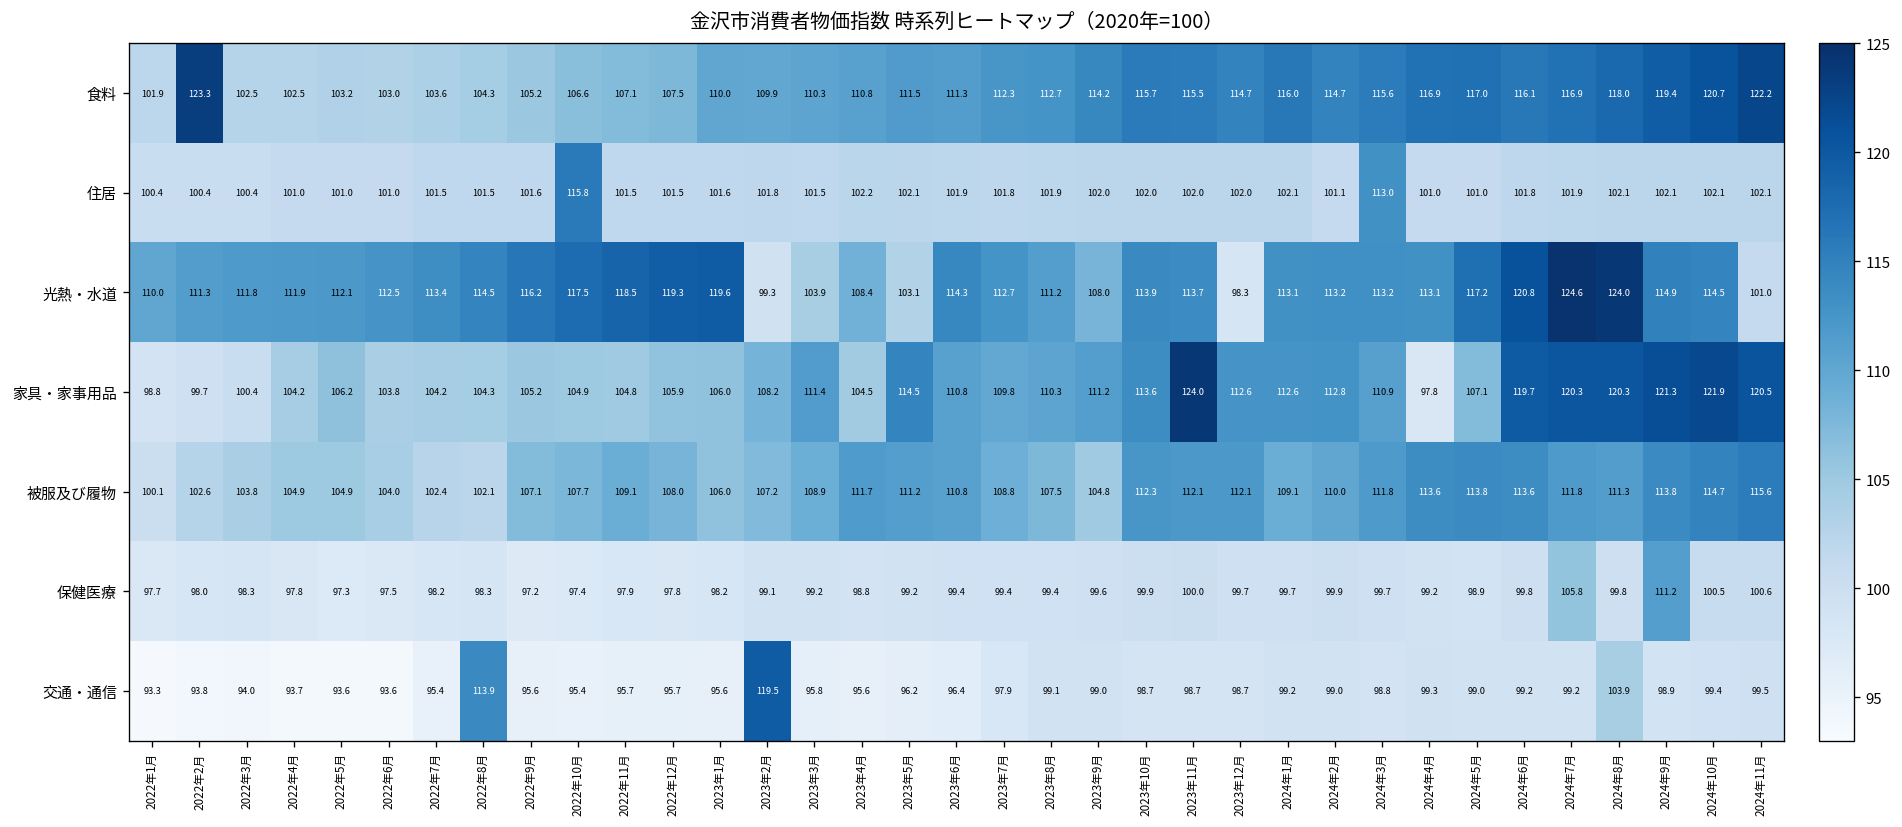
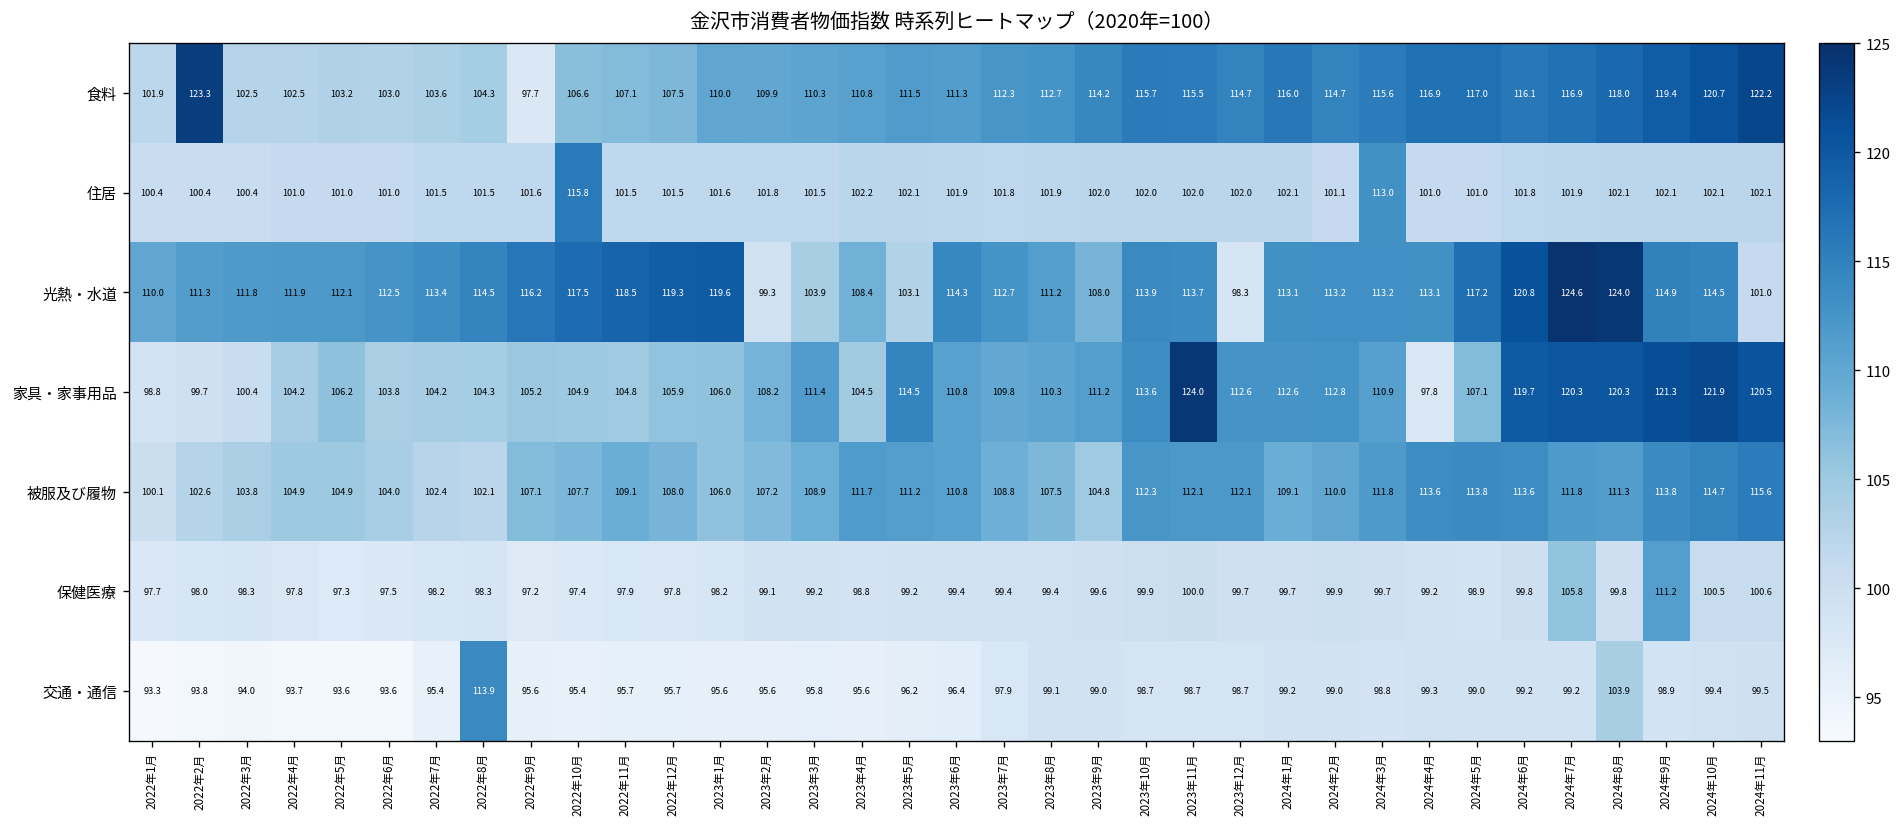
食料, 2022年9月: 105.2 -> 97.7
交通・通信, 2023年2月: 119.5 -> 95.6
